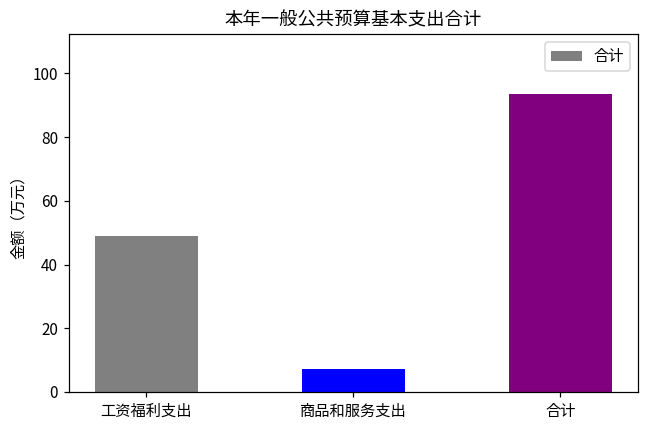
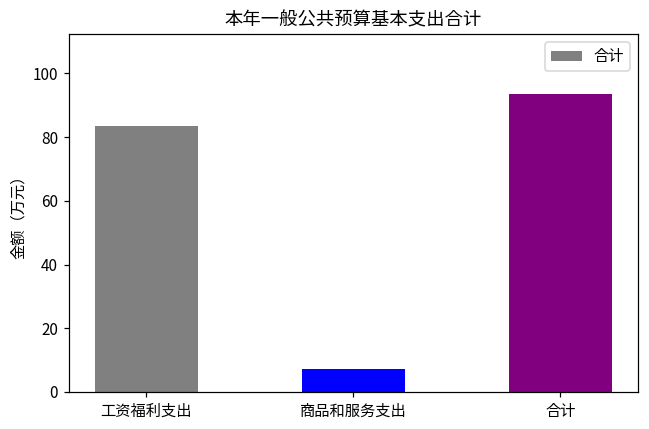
工资福利支出: 49 -> 84
